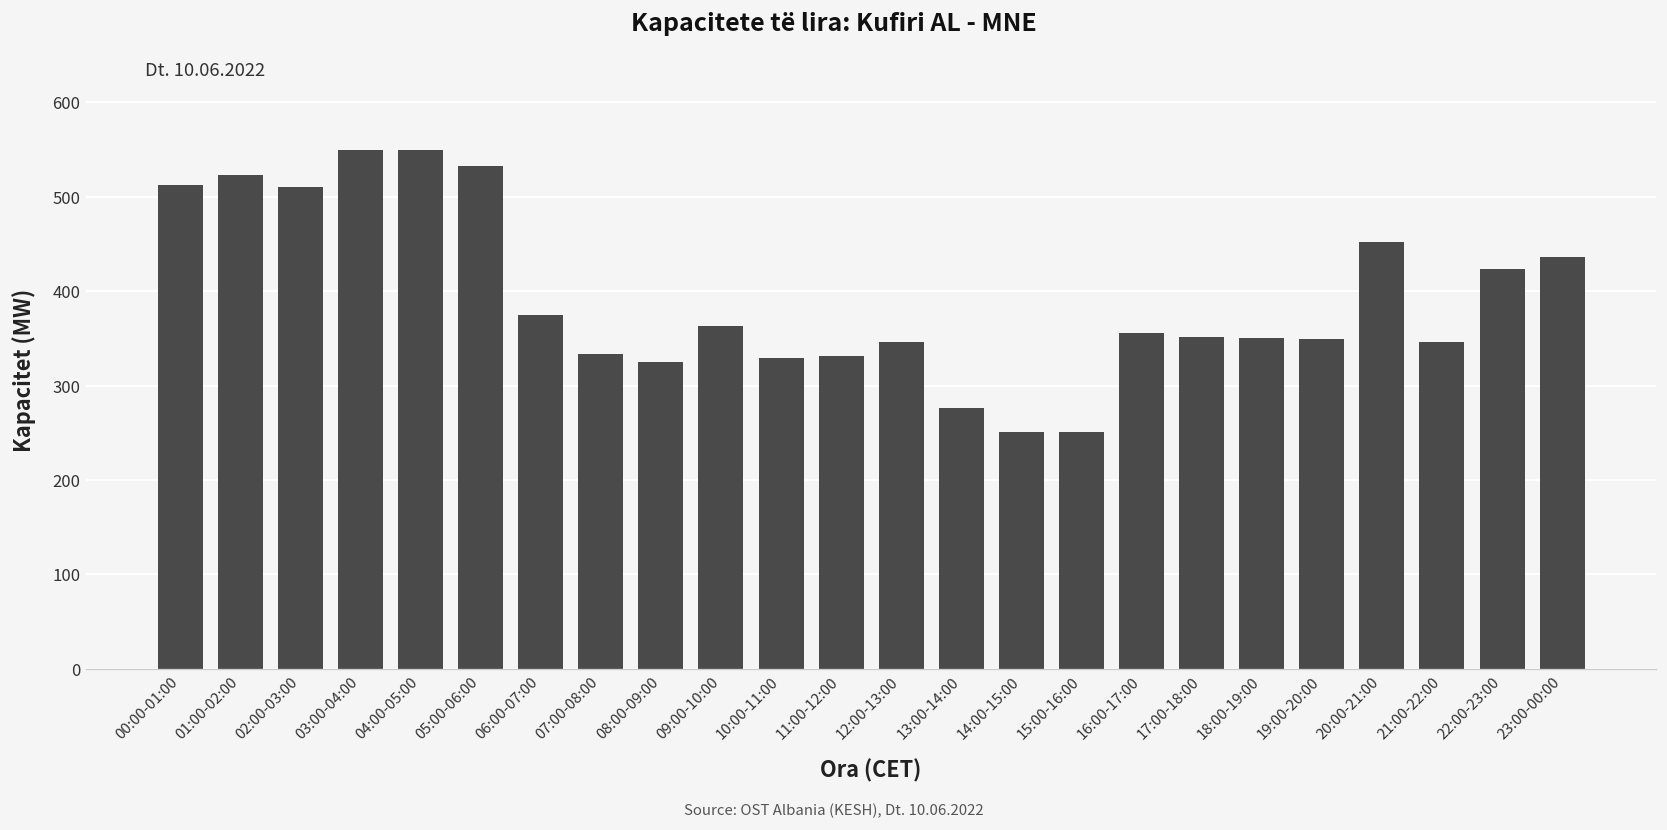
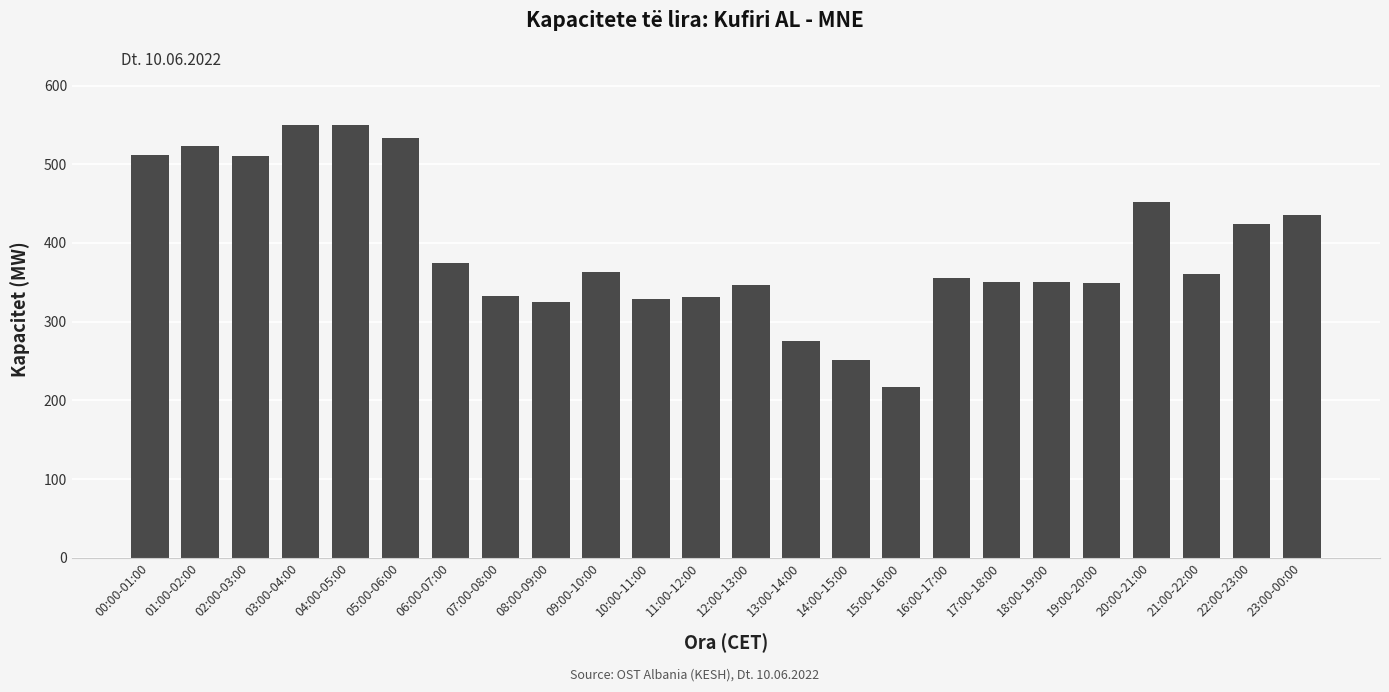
15:00-16:00: 250 -> 220
21:00-22:00: 350 -> 360
